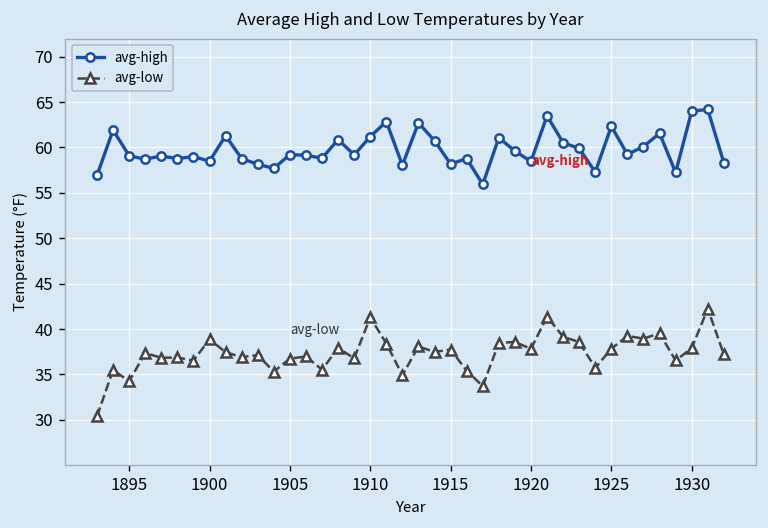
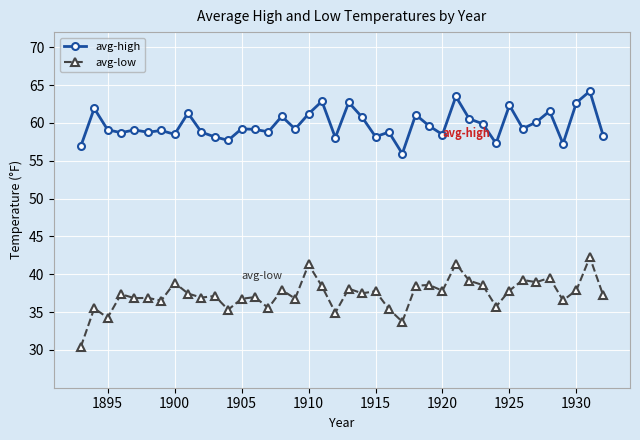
avg-high, 1930: 64 -> 63
